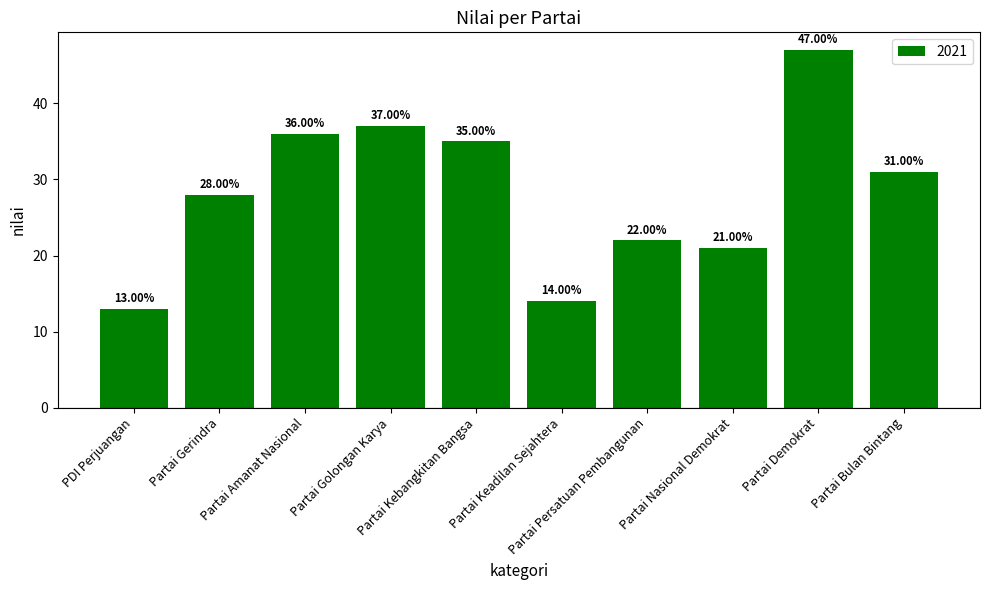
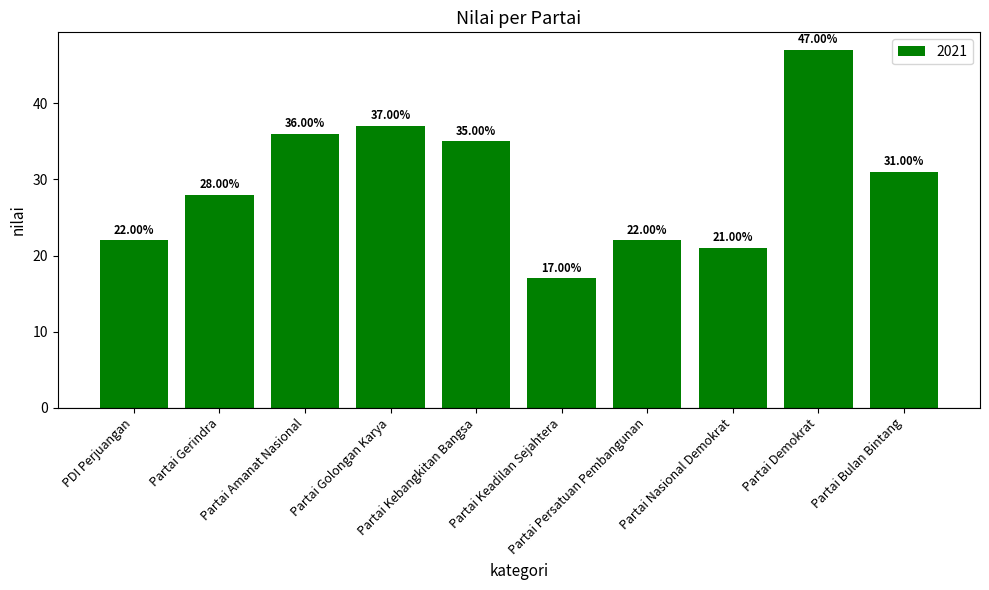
PDI Perjuangan: 13.00% -> 22.00%
Partai Keadilan Sejahtera: 14.00% -> 17.00%
